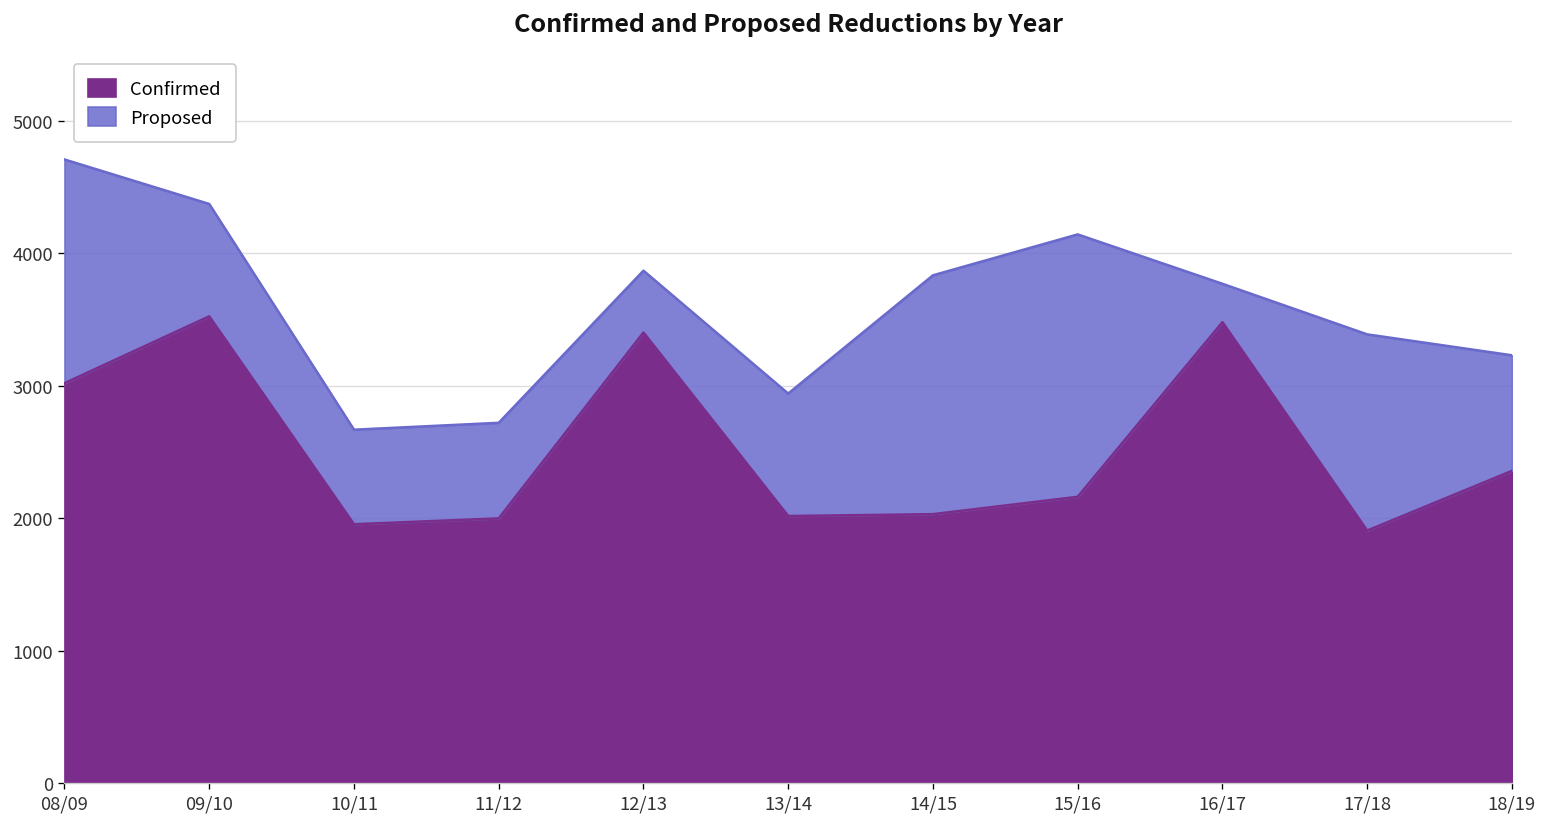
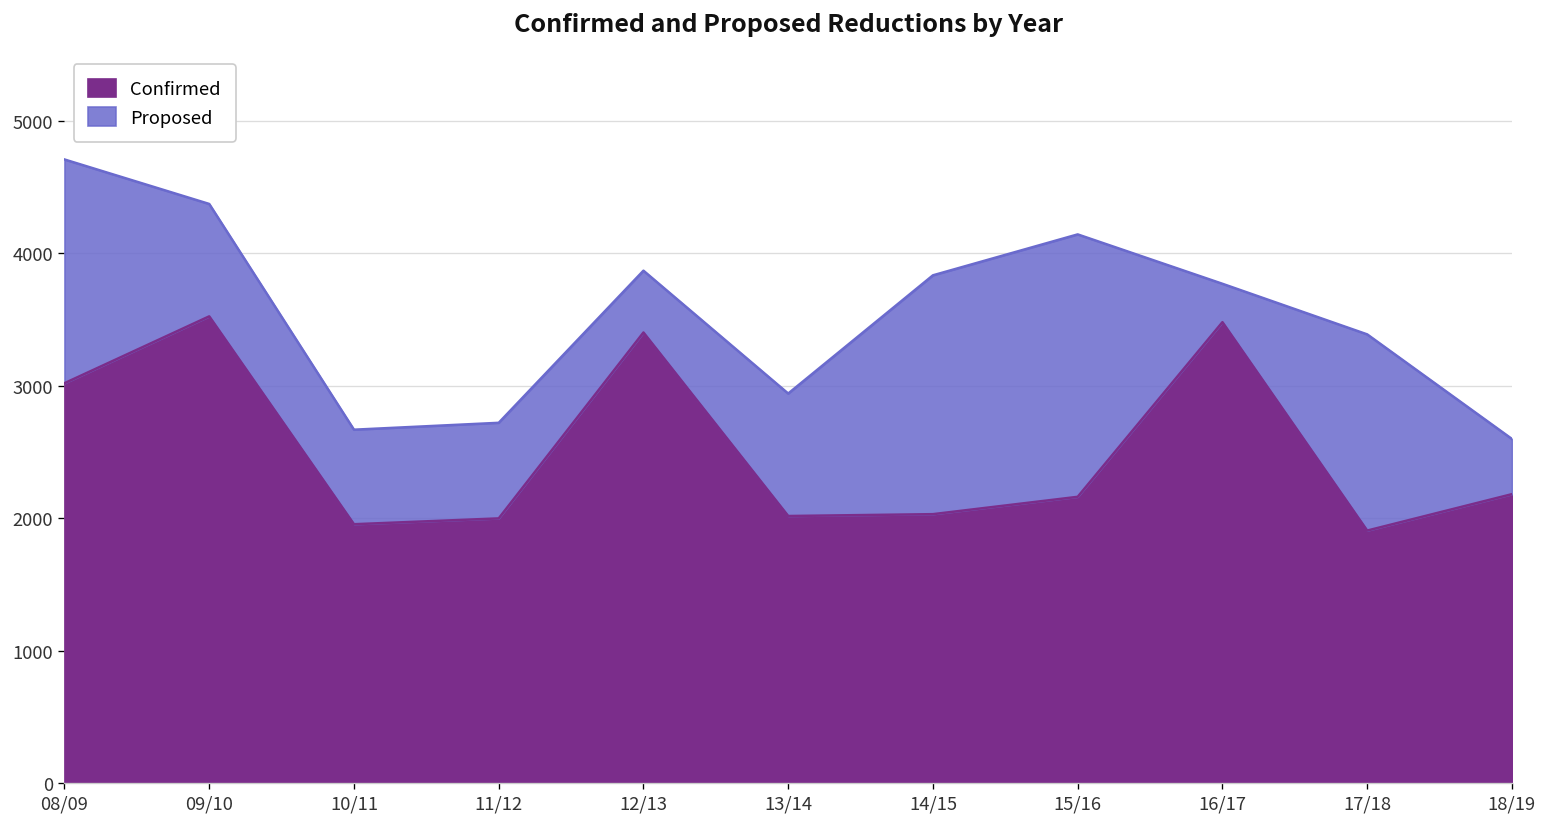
Proposed, 18/19: 3230 -> 2600
Confirmed, 18/19: 2360 -> 2180
